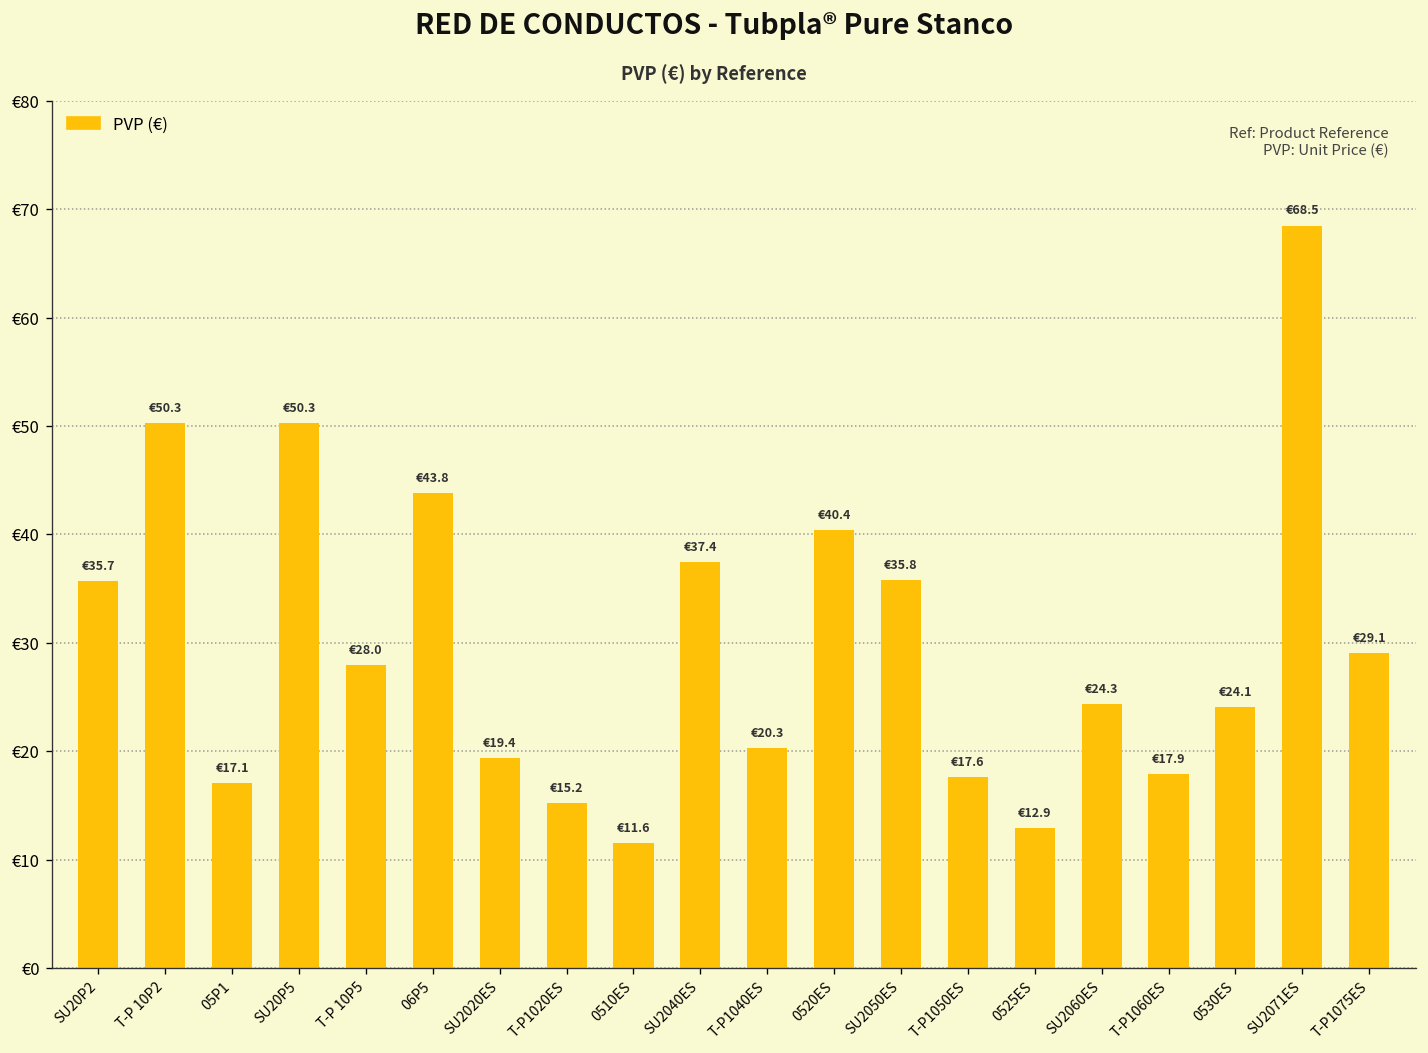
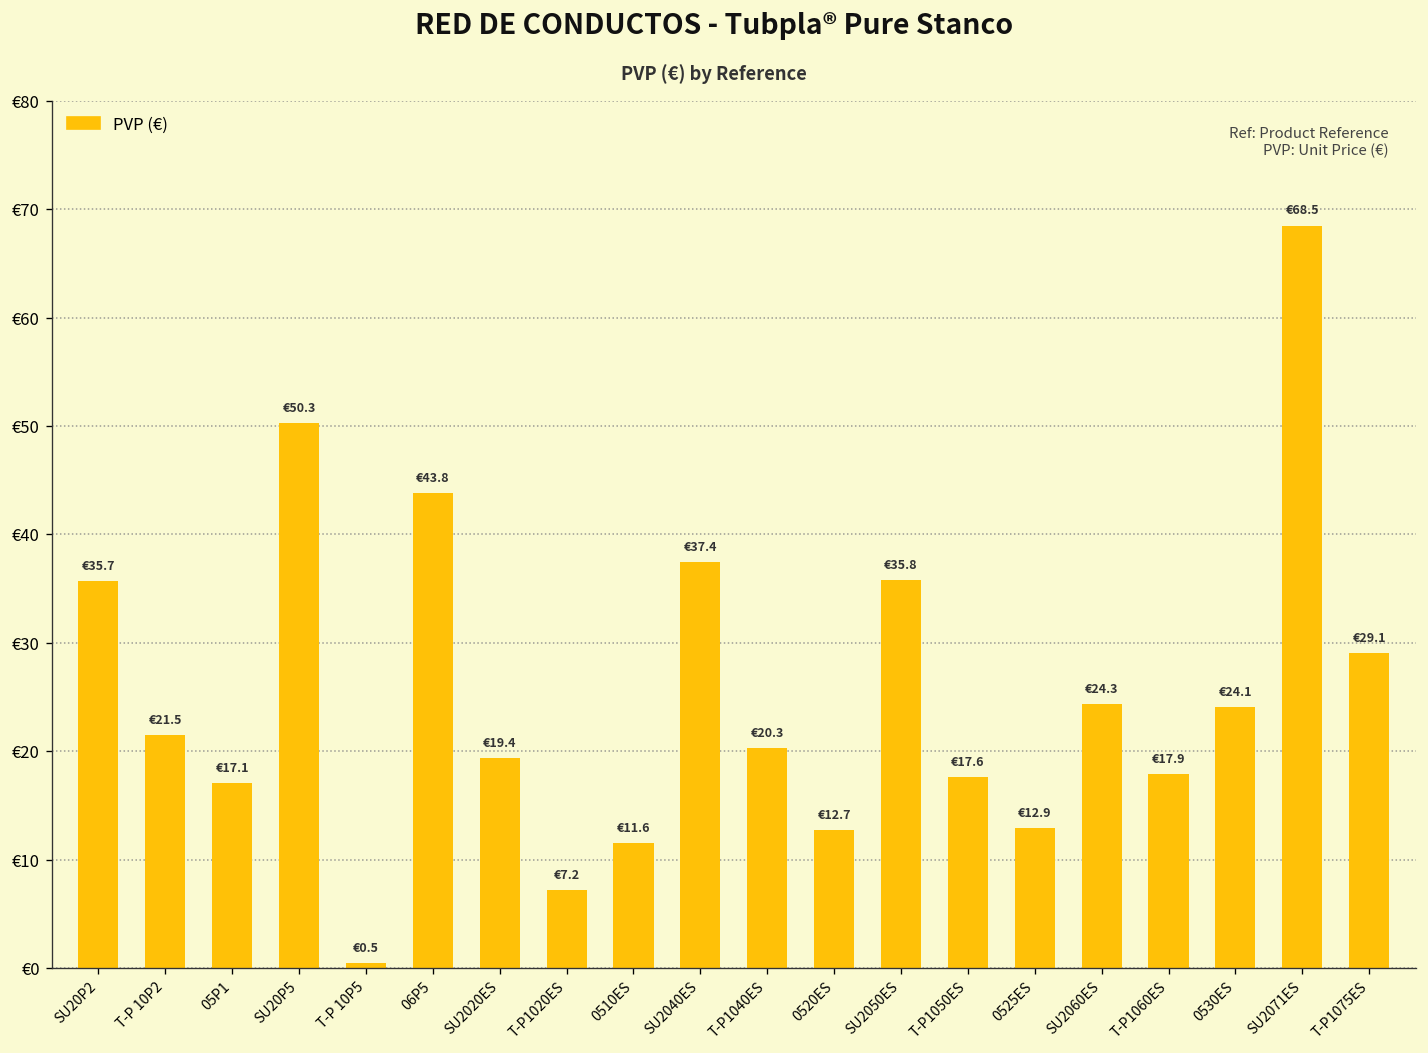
T-P 10P2: €50.3 -> €21.5
T-P 10P5: €28.0 -> €0.5
T-P1020ES: €15.2 -> €7.2
0520ES: €40.4 -> €12.7
